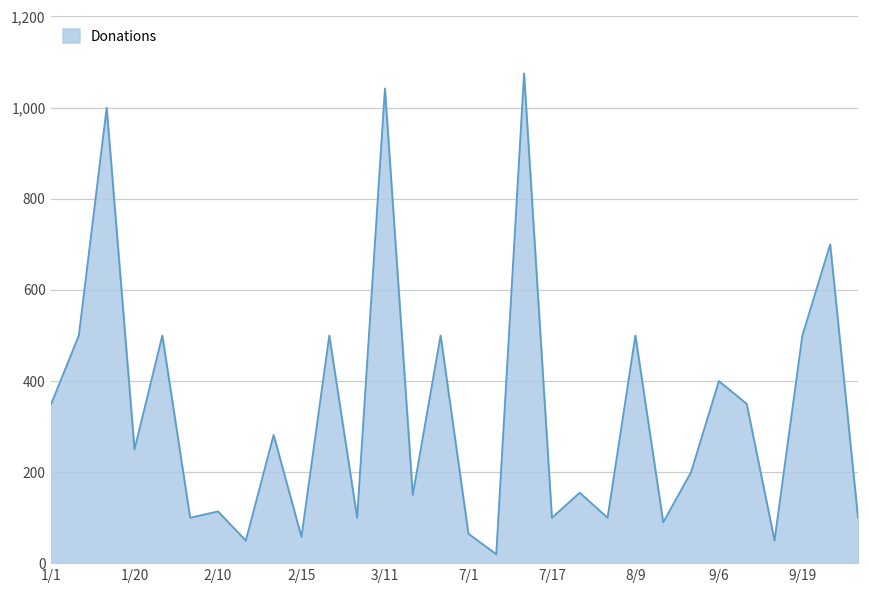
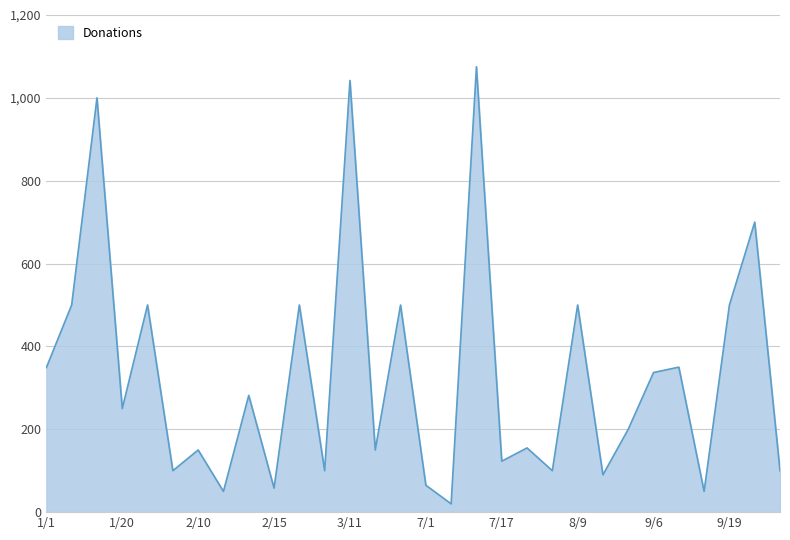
2/10: 110 -> 150
7/17: 100 -> 120
9/6: 400 -> 340
